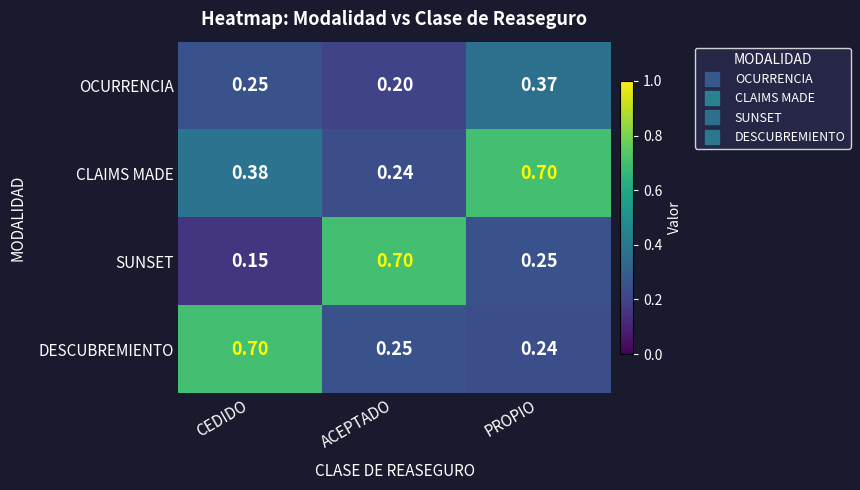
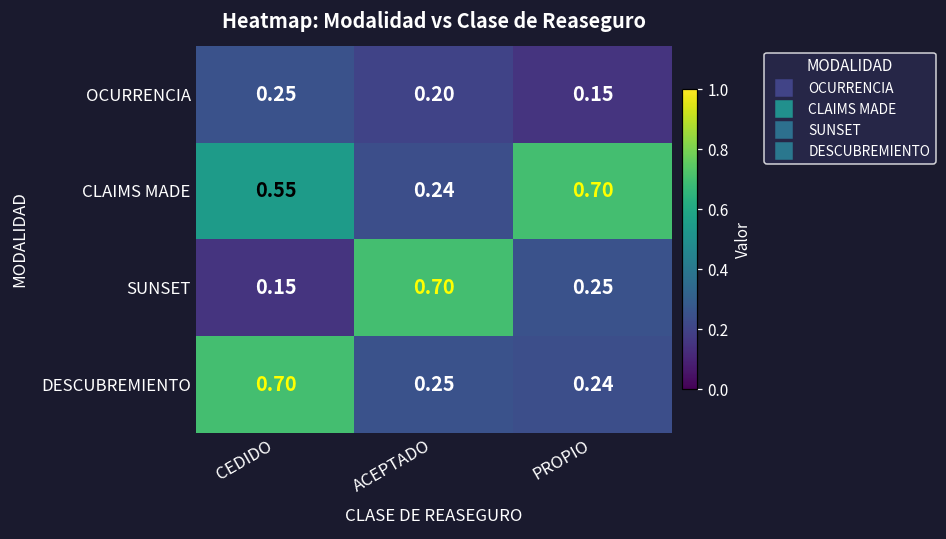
OCURRENCIA, PROPIO: 0.37 -> 0.15
CLAIMS MADE, CEDIDO: 0.38 -> 0.55
